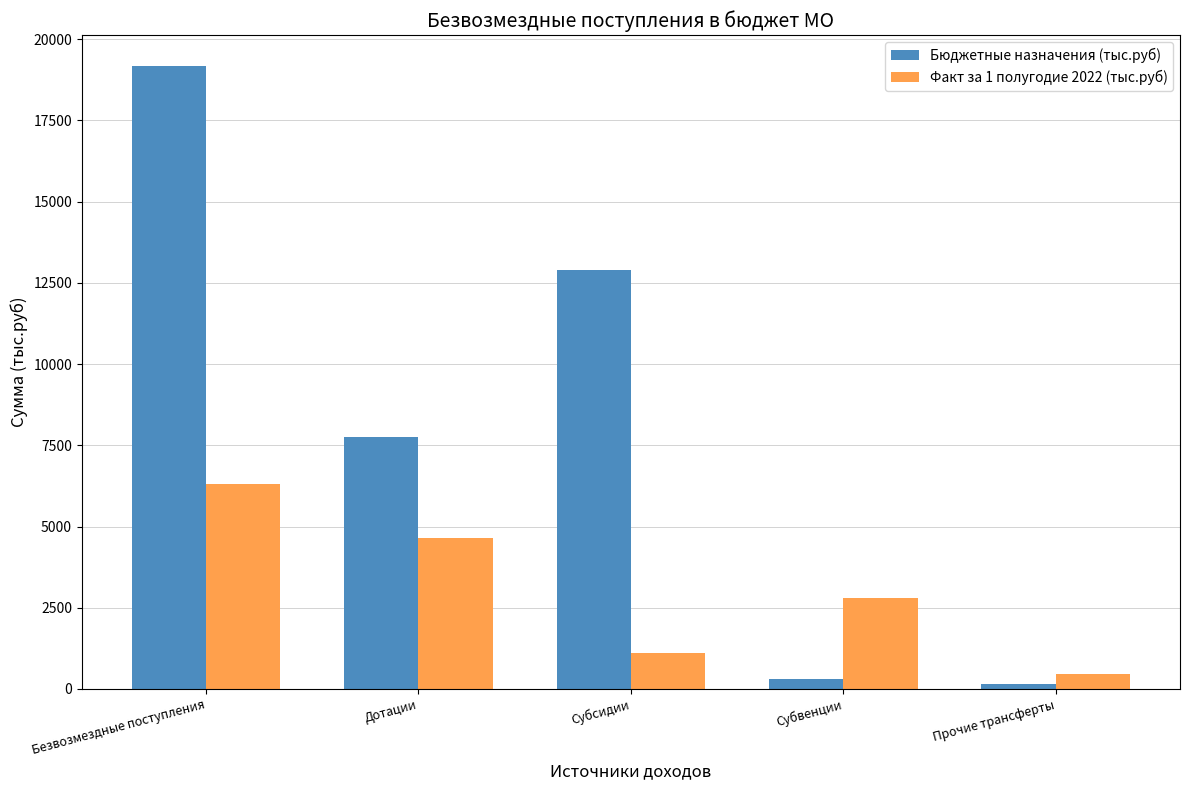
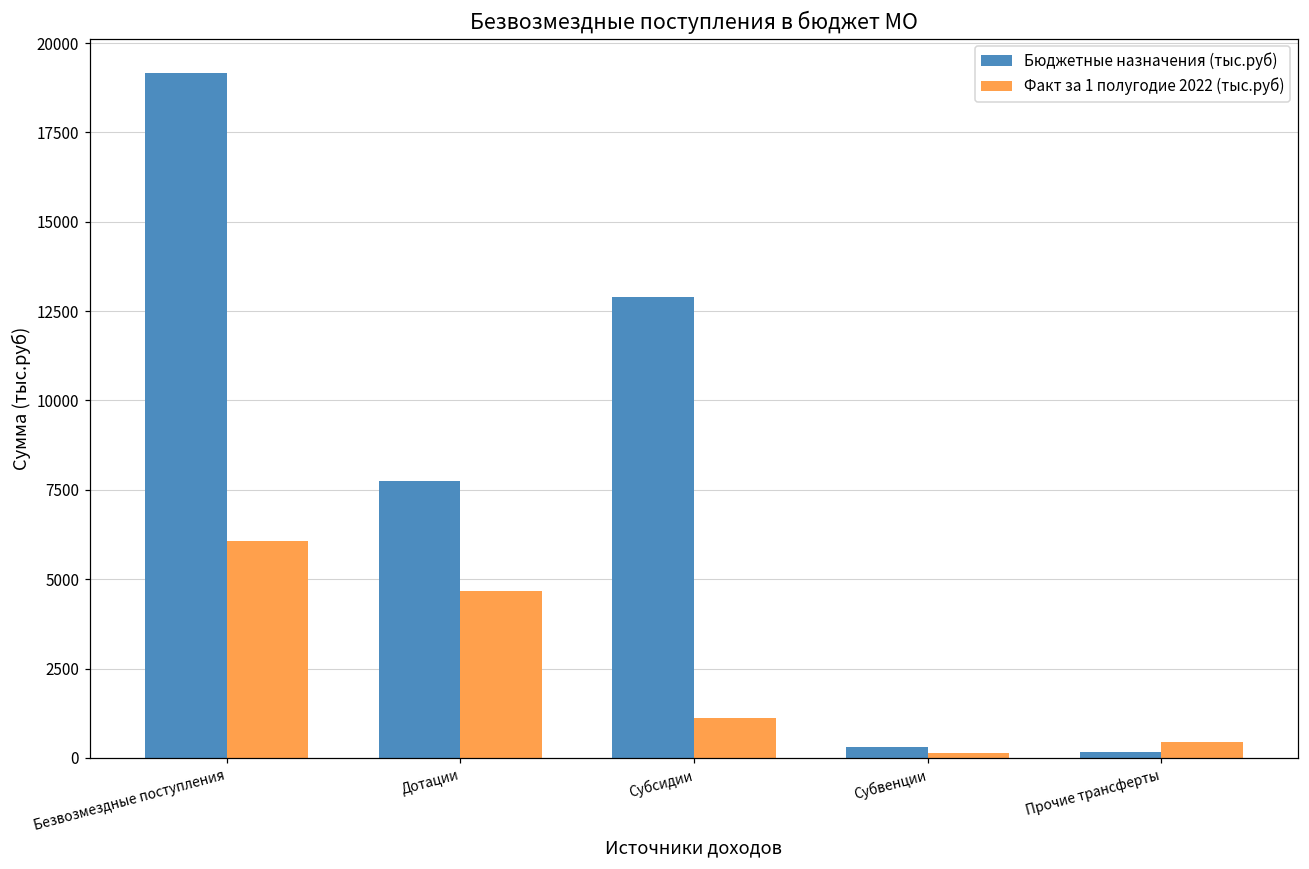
Факт за 1 полугодие 2022 (тыс.руб), Безвозмездные поступления: 6300 -> 6100
Факт за 1 полугодие 2022 (тыс.руб), Субвенции: 2800 -> 100
